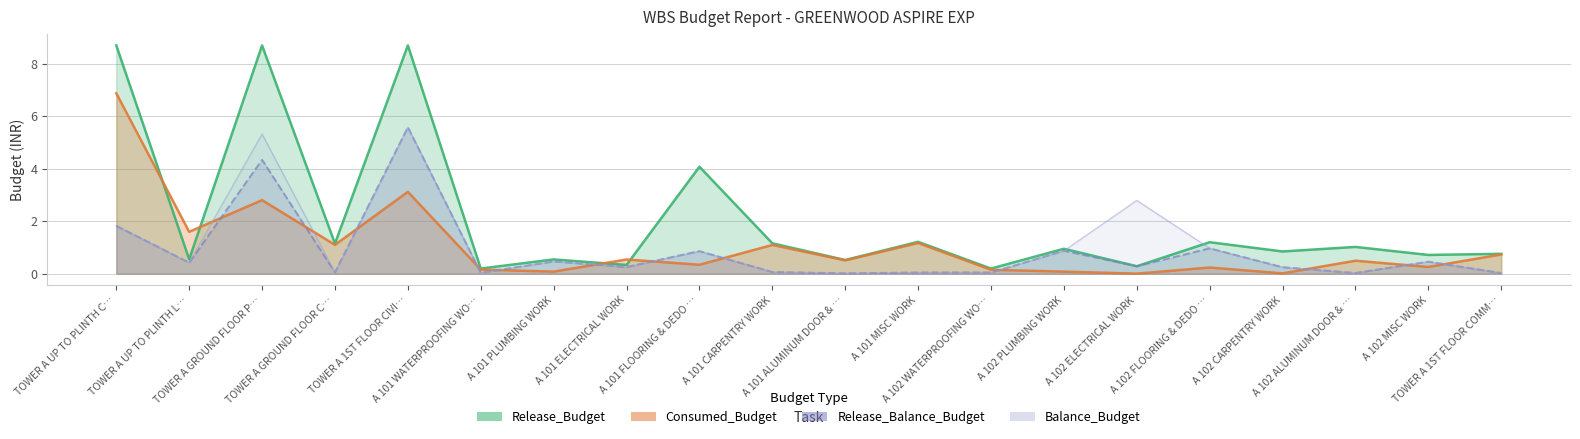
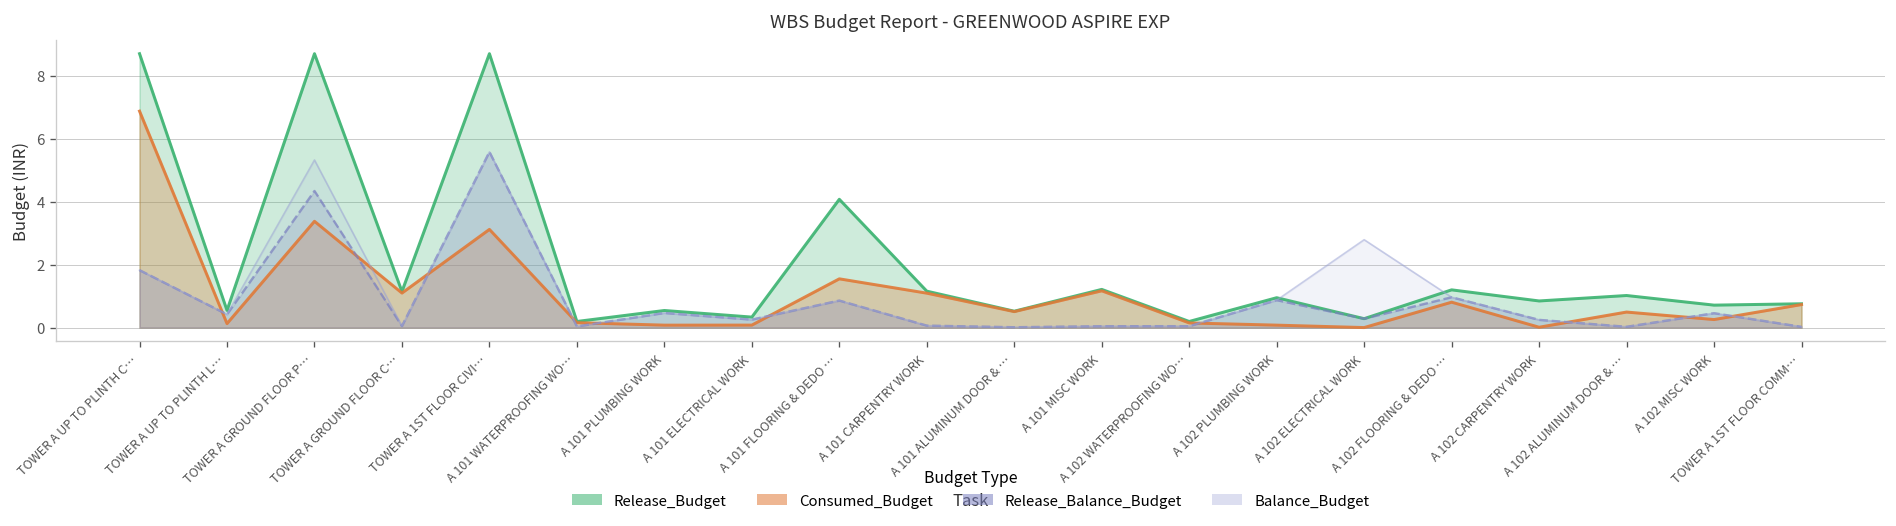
Consumed_Budget, TOWER A UP TO PLINTH L…: 1.6 -> 0.1
Consumed_Budget, TOWER A GROUND FLOOR P…: 2.8 -> 3.4
Consumed_Budget, A 101 ELECTRICAL WORK: 0.5 -> 0.1
Consumed_Budget, A 101 FLOORING & DEDO …: 0.3 -> 1.5
Consumed_Budget, A 102 FLOORING & DEDO …: 0.2 -> 0.8
